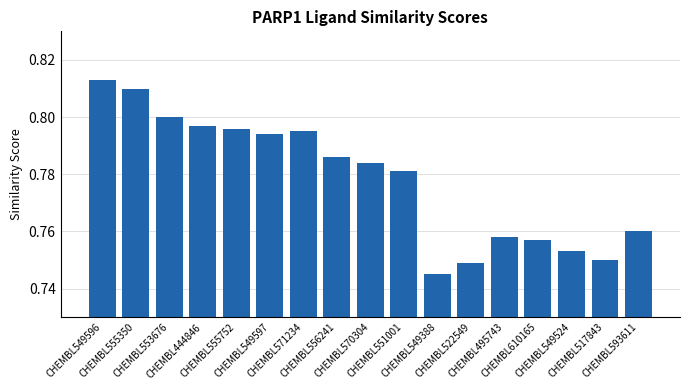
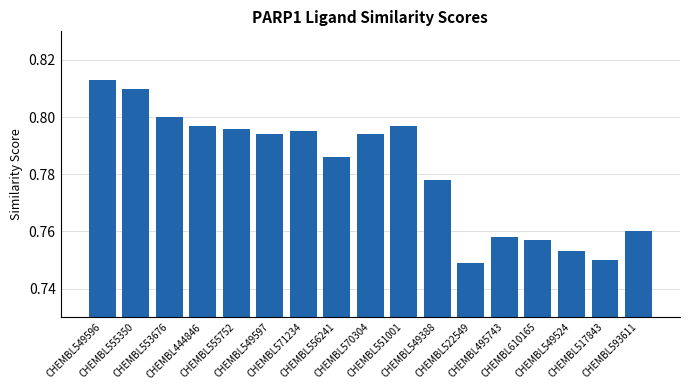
CHEMBL570304: 0.784 -> 0.794
CHEMBL551001: 0.781 -> 0.797
CHEMBL549388: 0.745 -> 0.778
